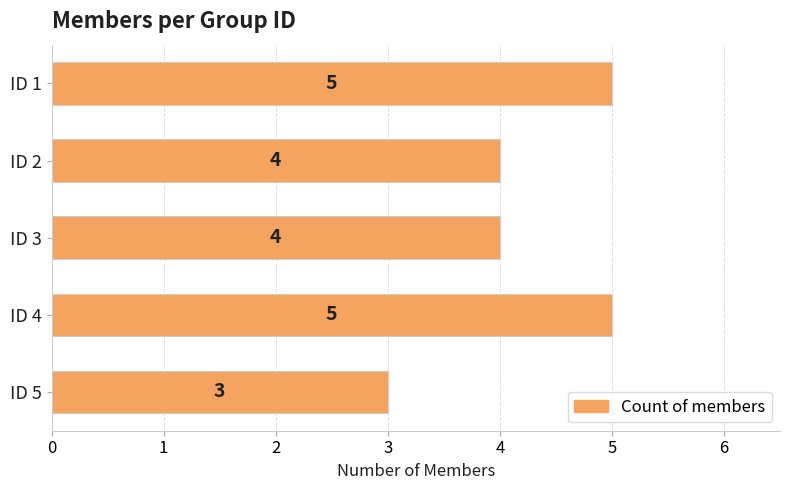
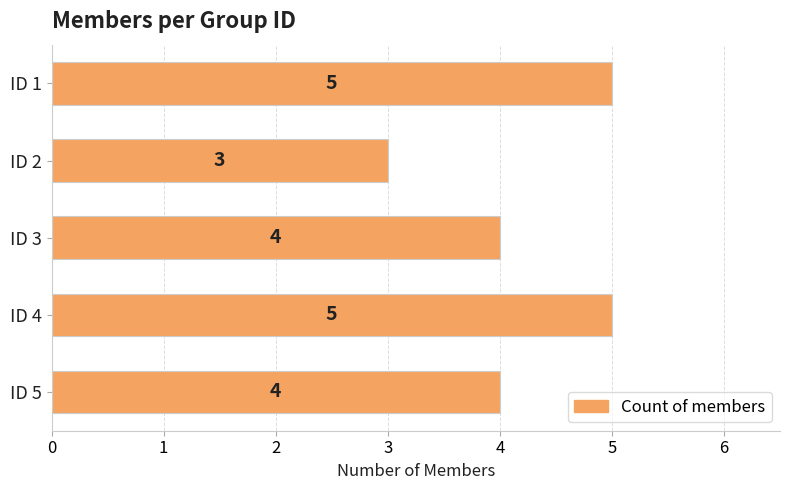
ID 2: 4 -> 3
ID 5: 3 -> 4
